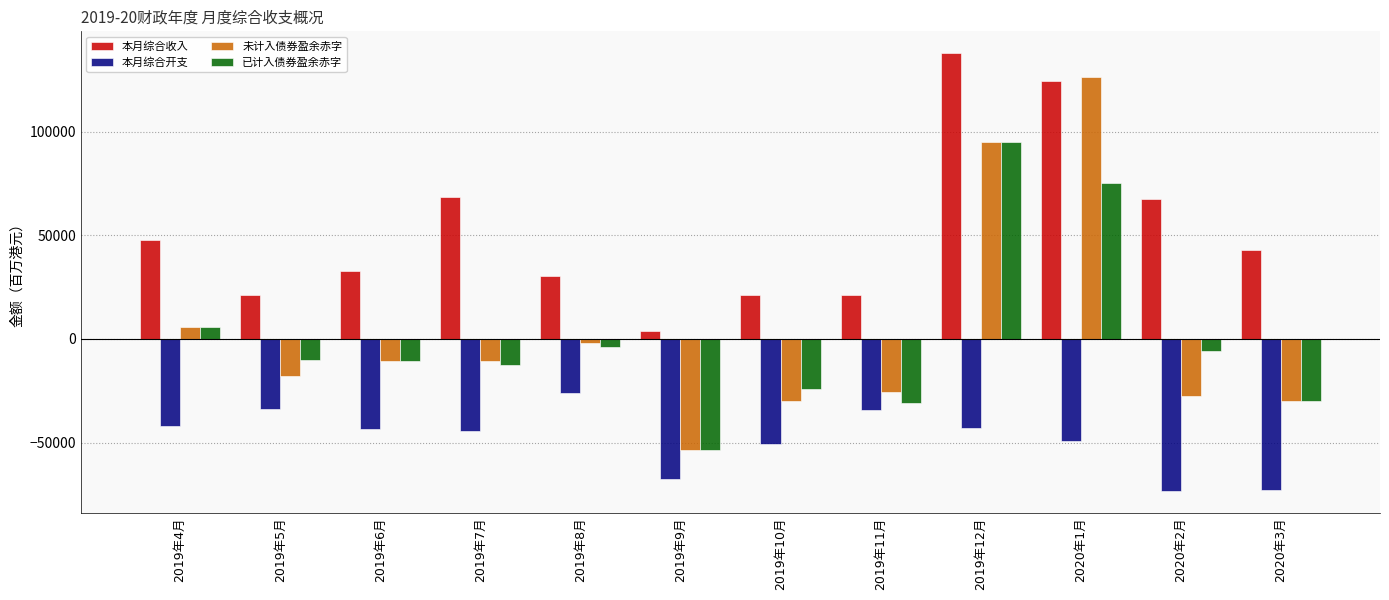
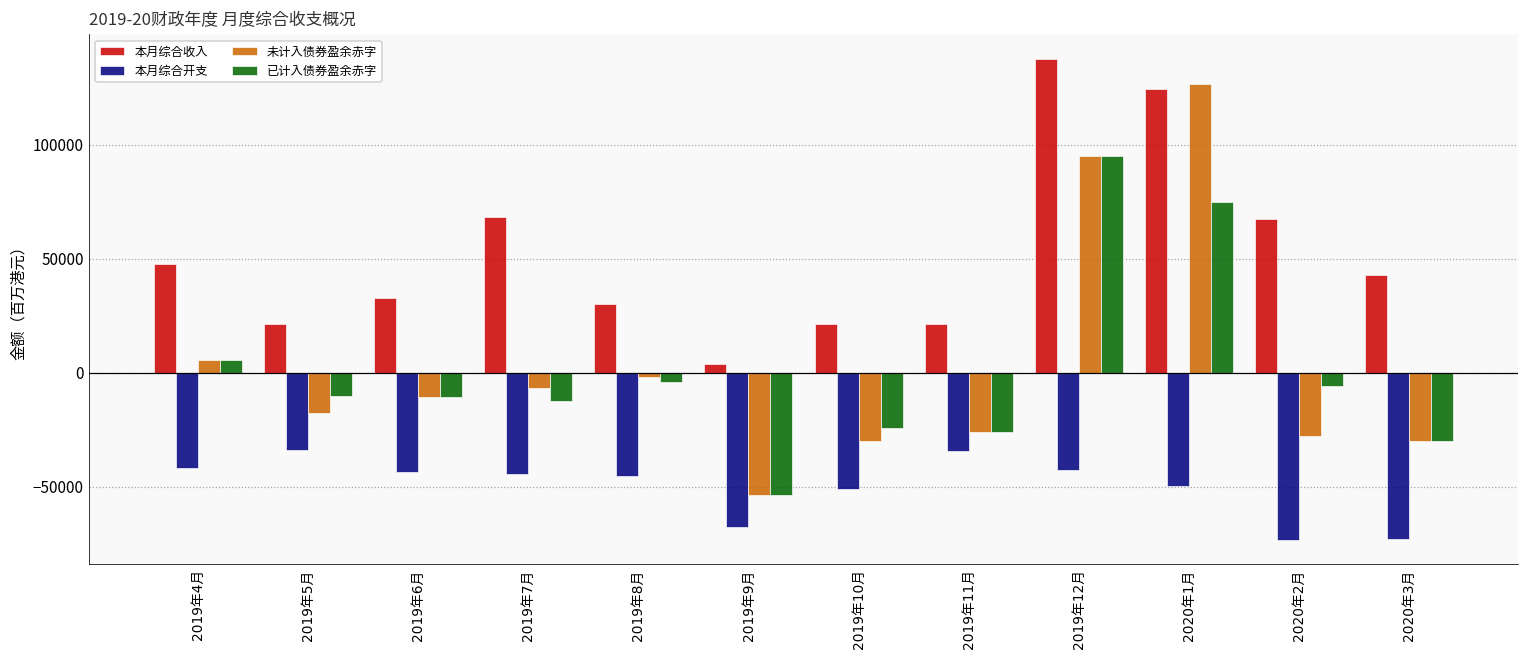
未计入债券盈余赤字, 2019年7月: -11000 -> -7000
本月综合开支, 2019年8月: -26000 -> -45000
已计入债券盈余赤字, 2019年11月: -31000 -> -26000
